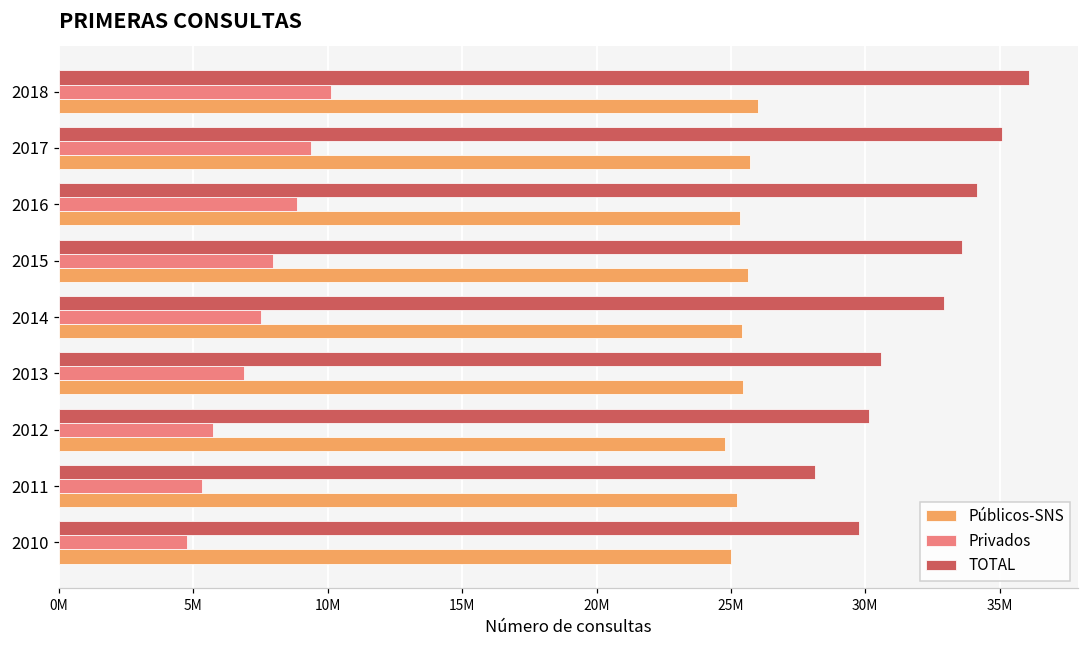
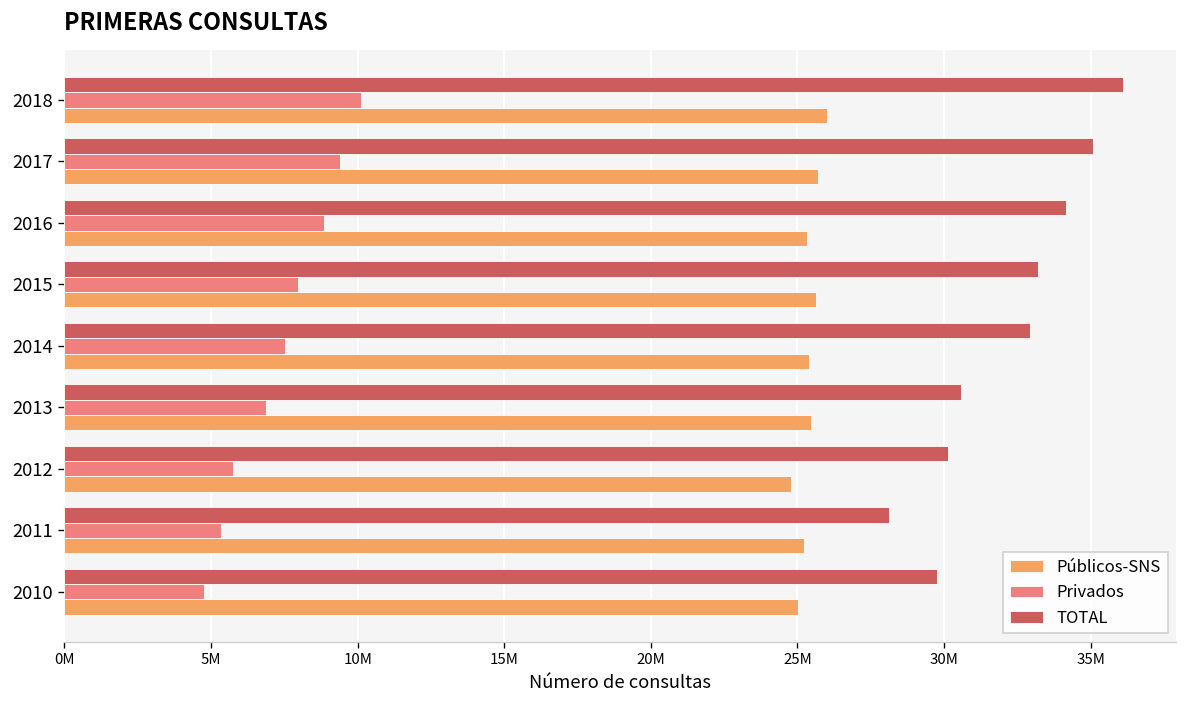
TOTAL, 2015: 33600000 -> 33200000
